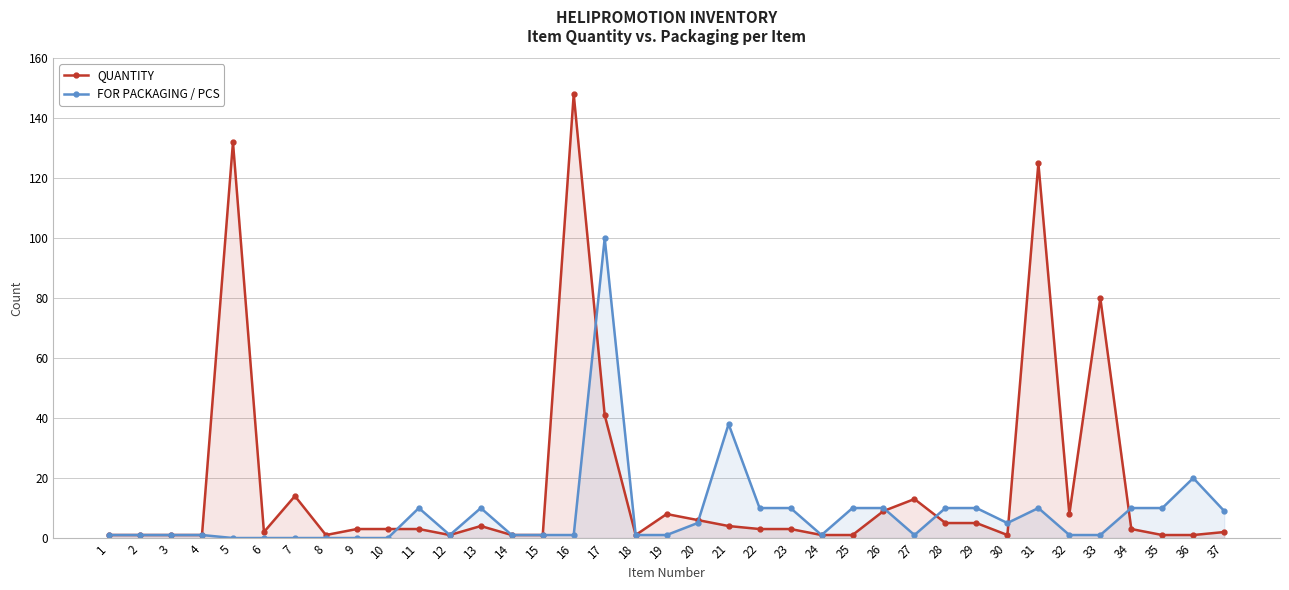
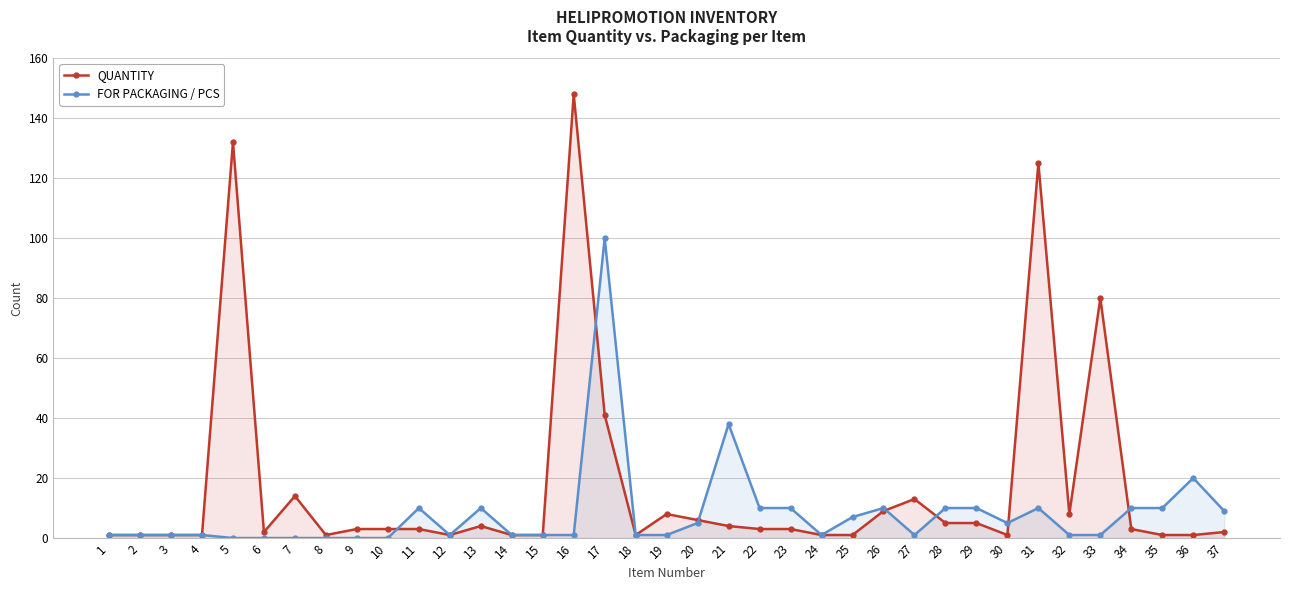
FOR PACKAGING / PCS, 25: 10 -> 7
